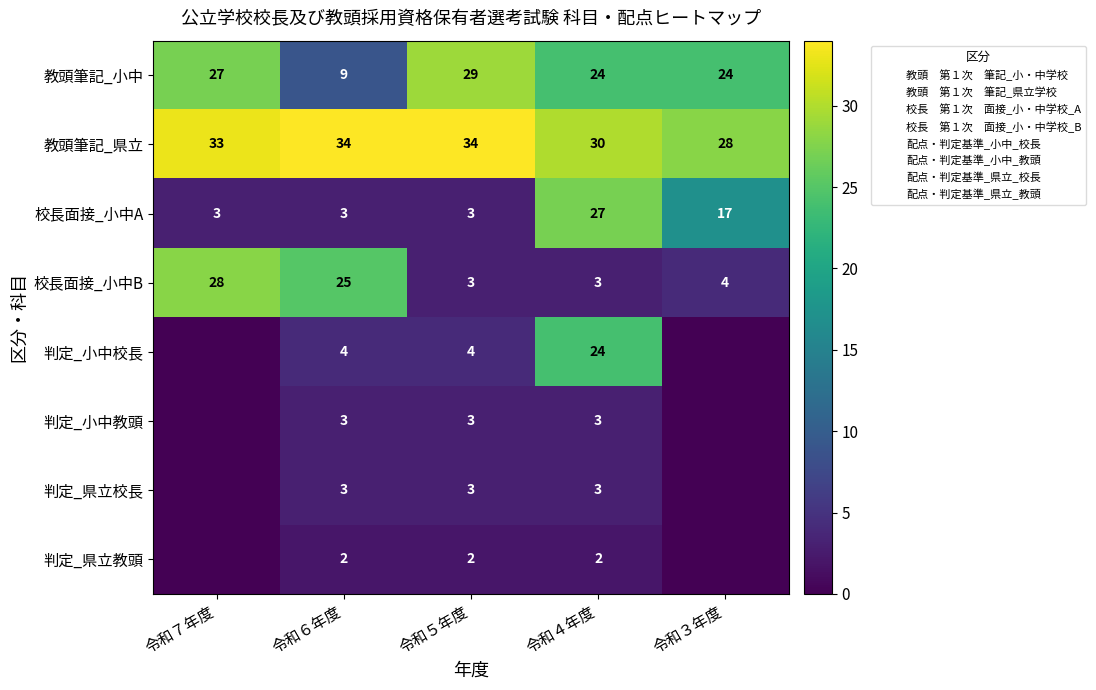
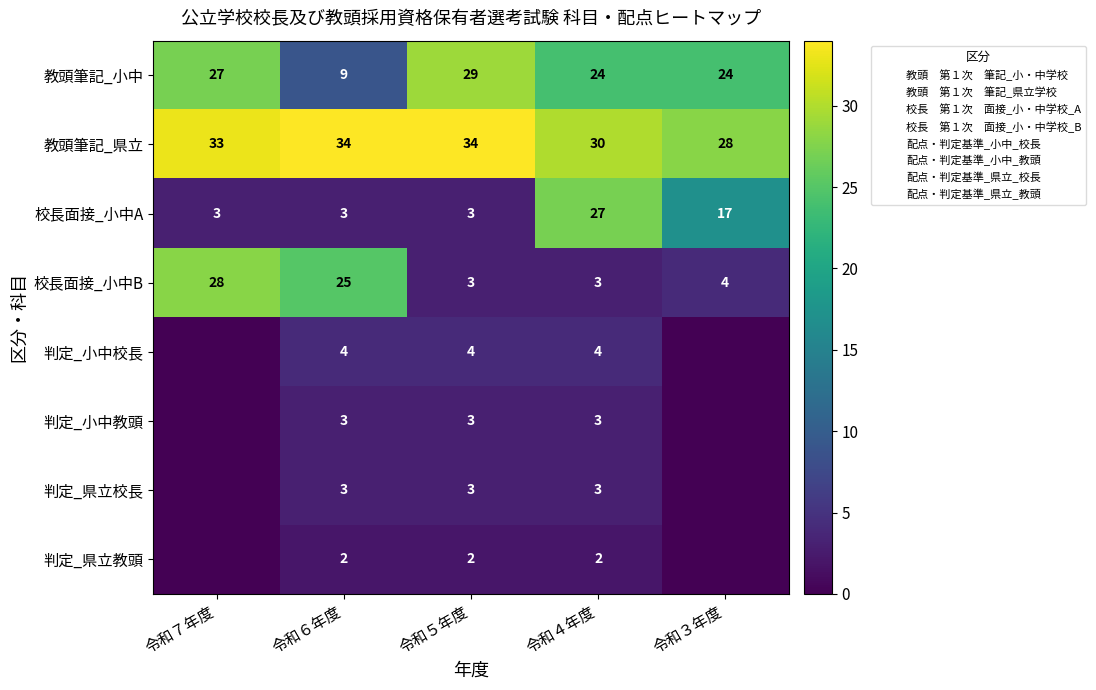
判定_小中校長, 令和４年度: 24 -> 4
